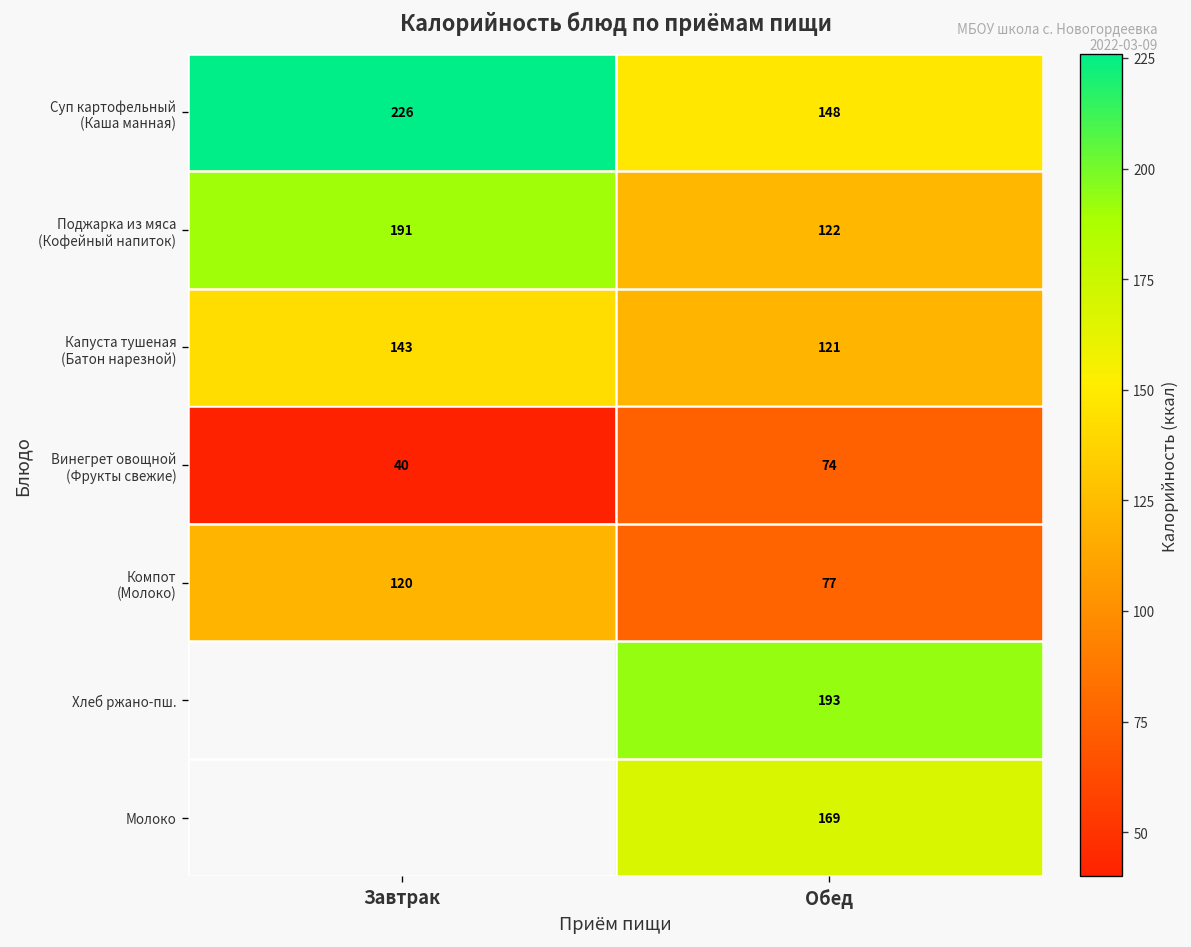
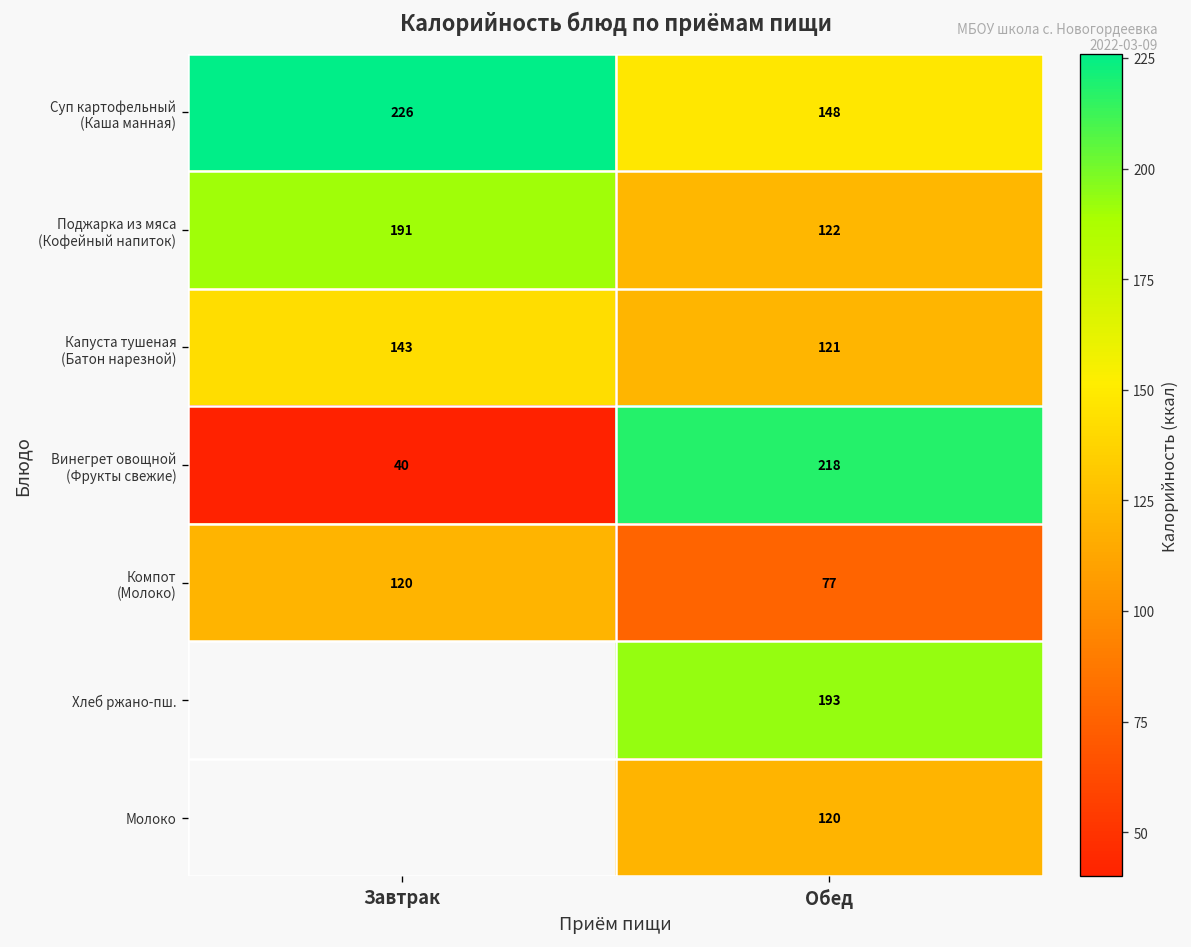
Винегрет овощной (Фрукты свежие), Обед: 74 -> 218
Молоко, Обед: 169 -> 120
